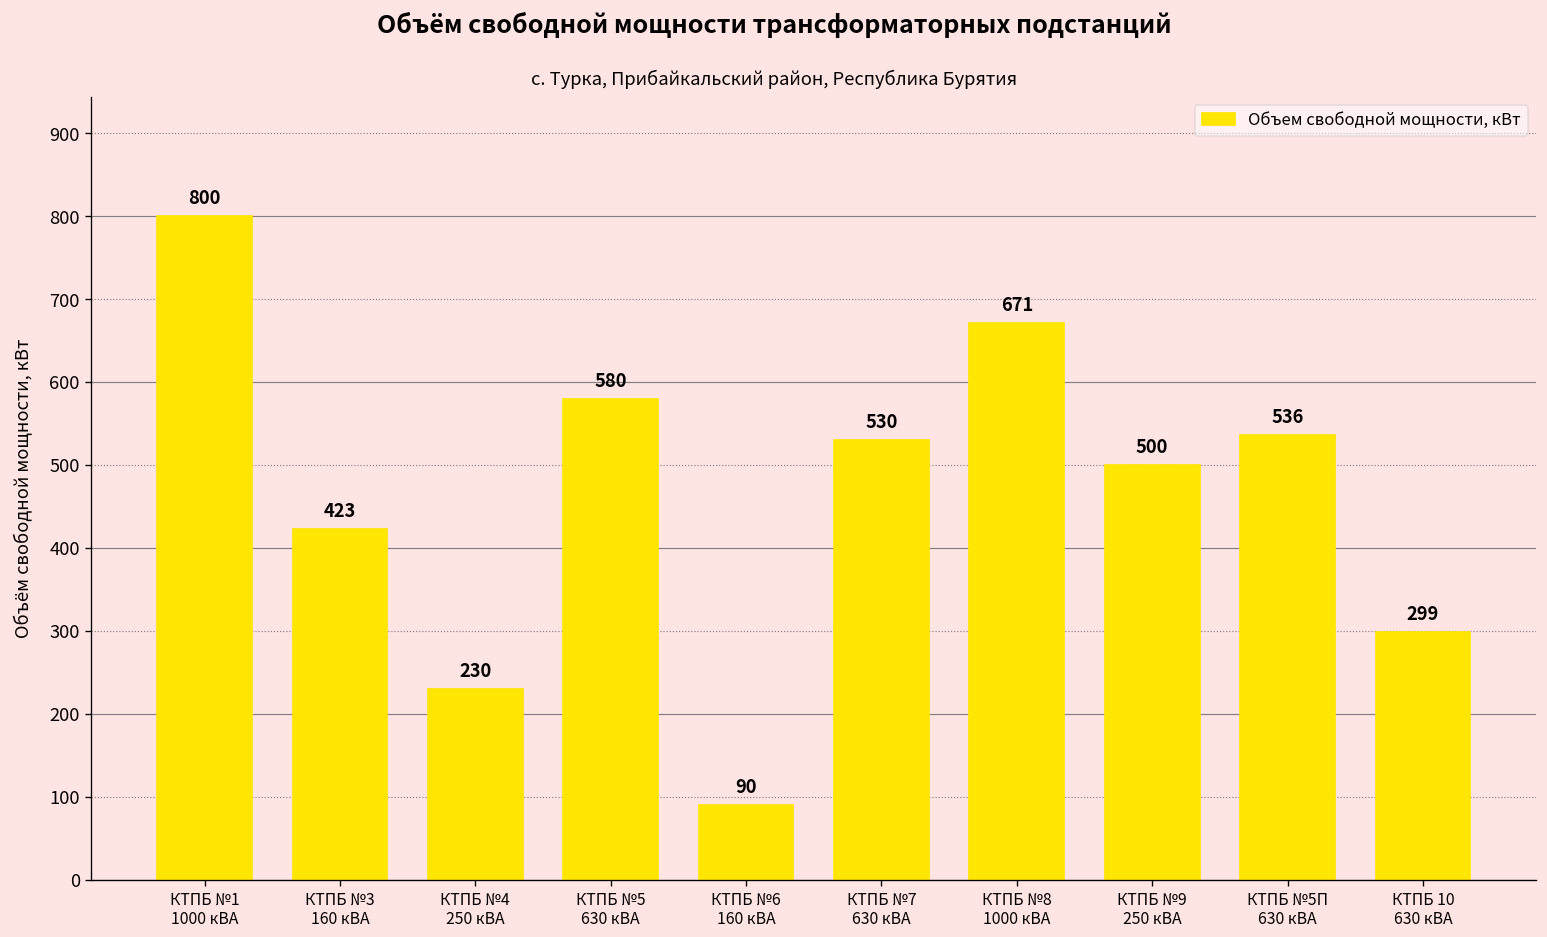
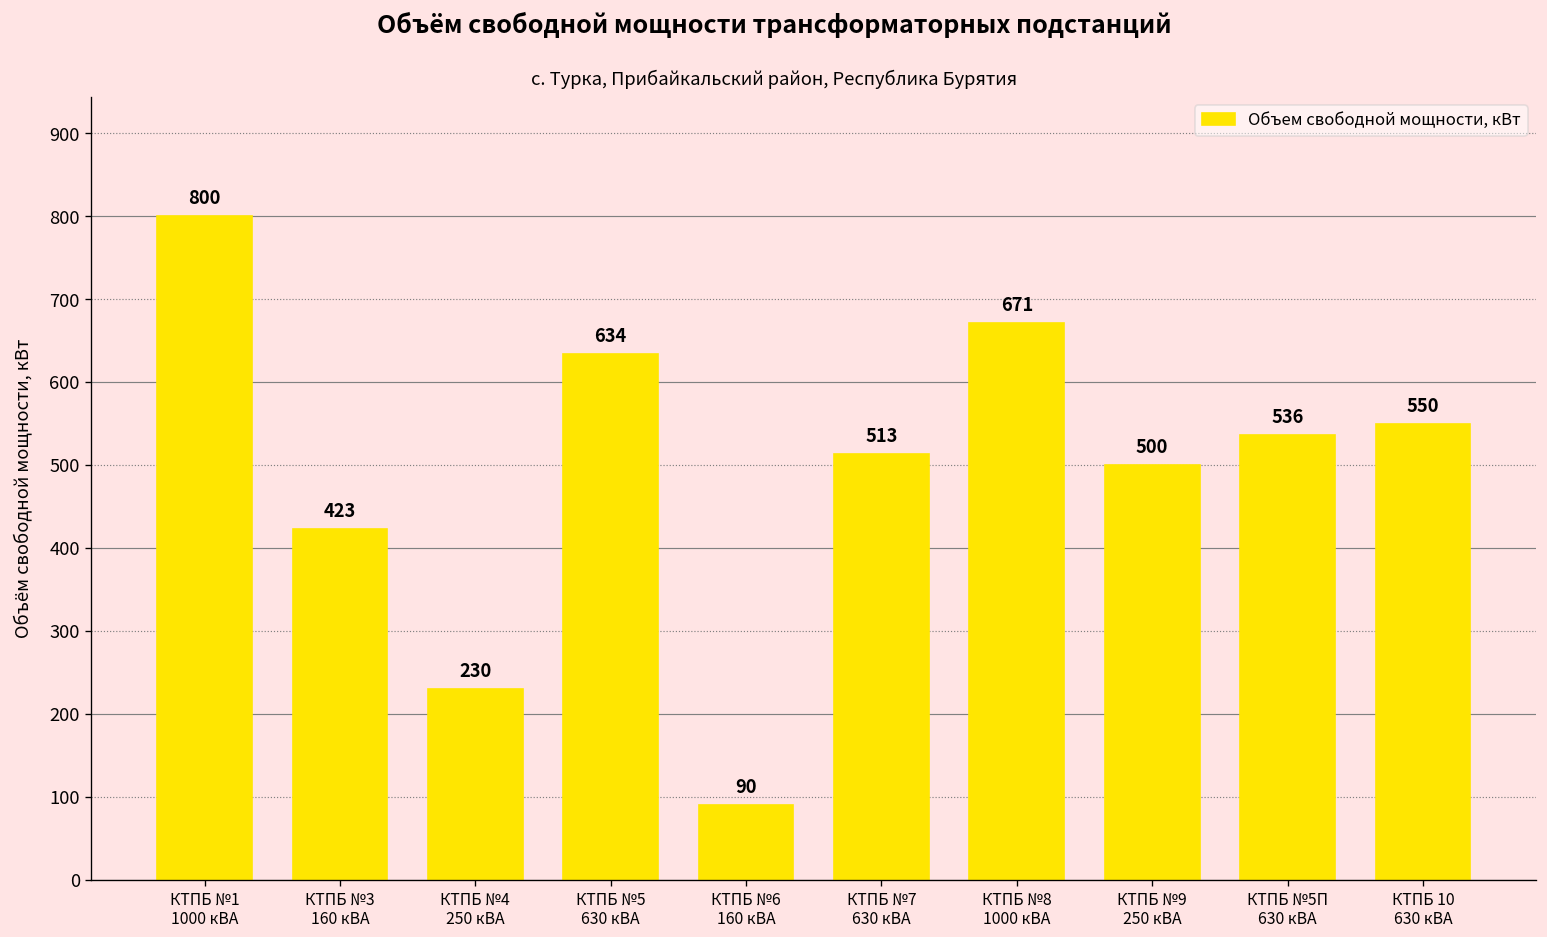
КТПБ №5 630 кВА: 580 -> 634
КТПБ №7 630 кВА: 530 -> 513
КТПБ 10 630 кВА: 299 -> 550
